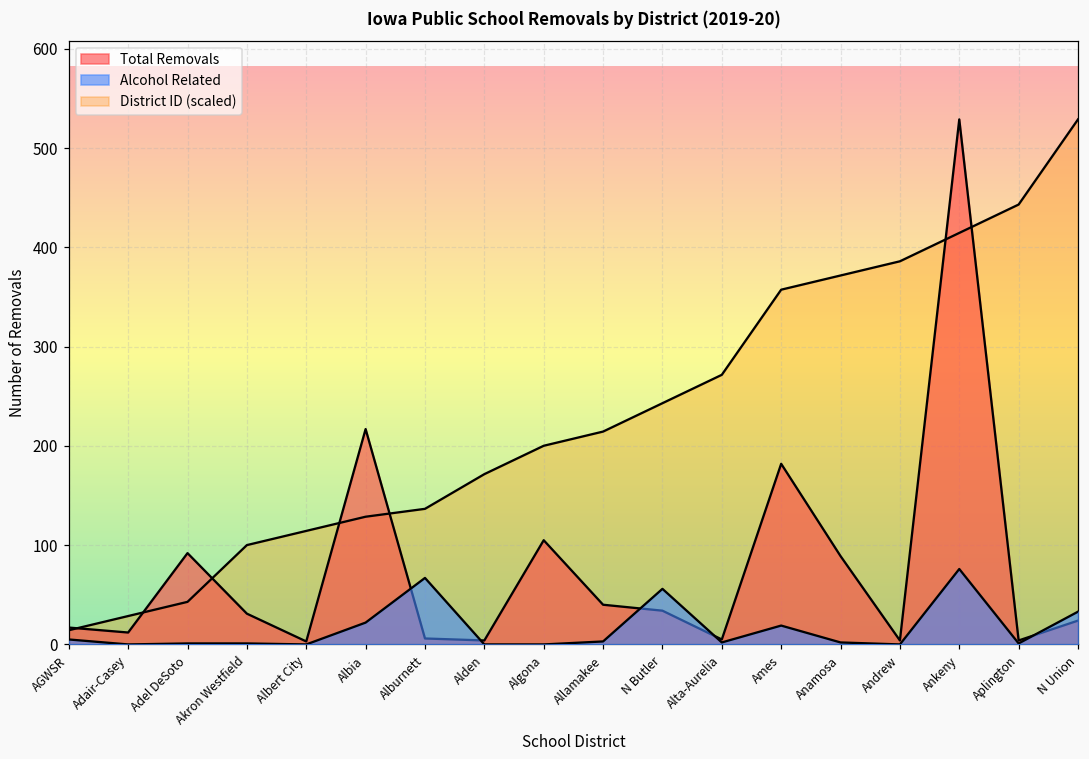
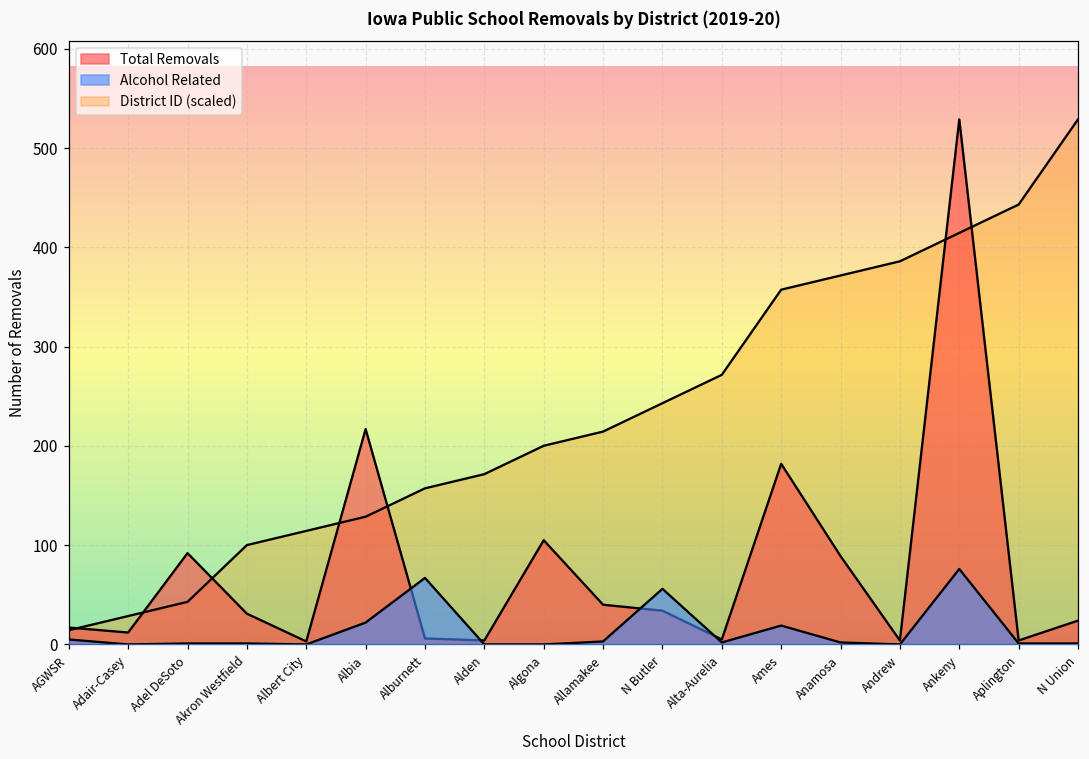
District ID (scaled), Alburnett: 140 -> 160
Alcohol Related, N Union: 30 -> 0
